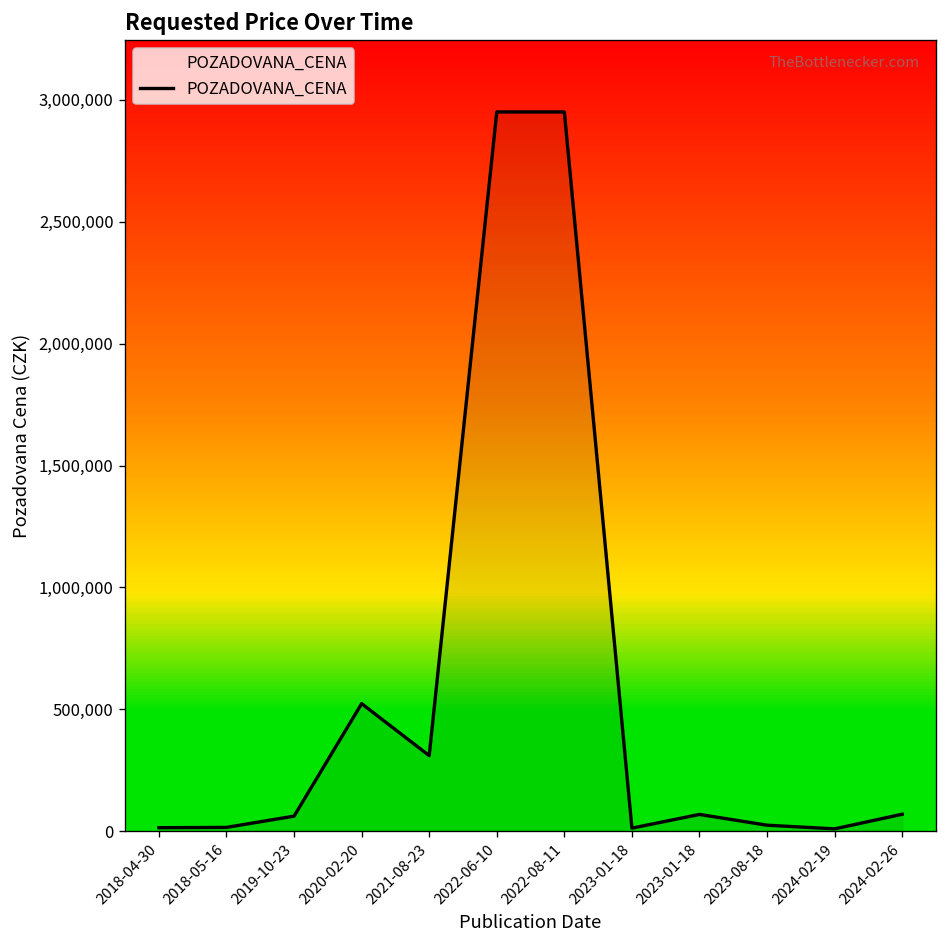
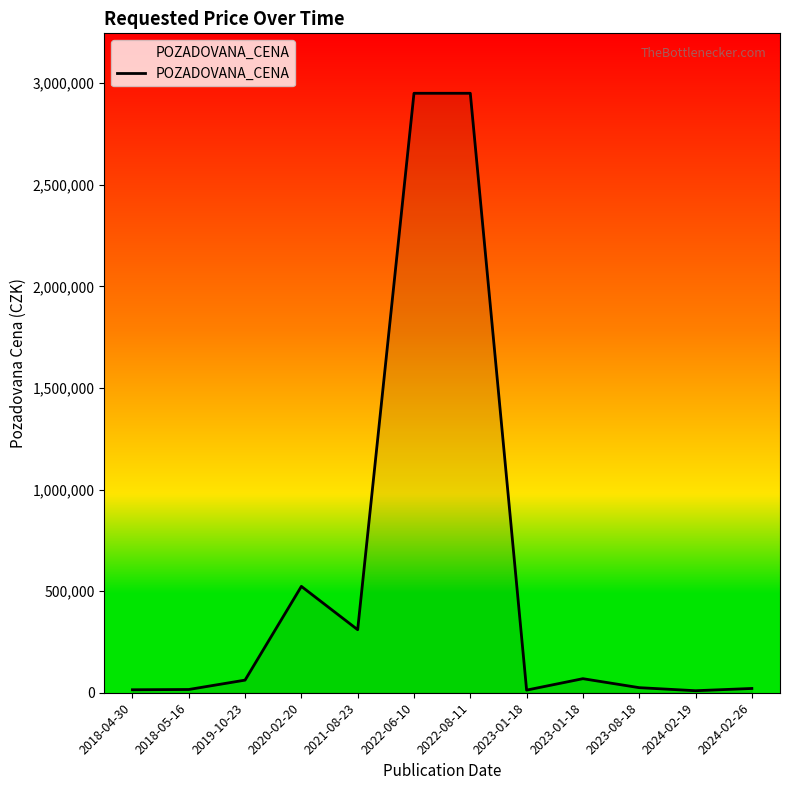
2024-02-26: 70,000 -> 20,000
